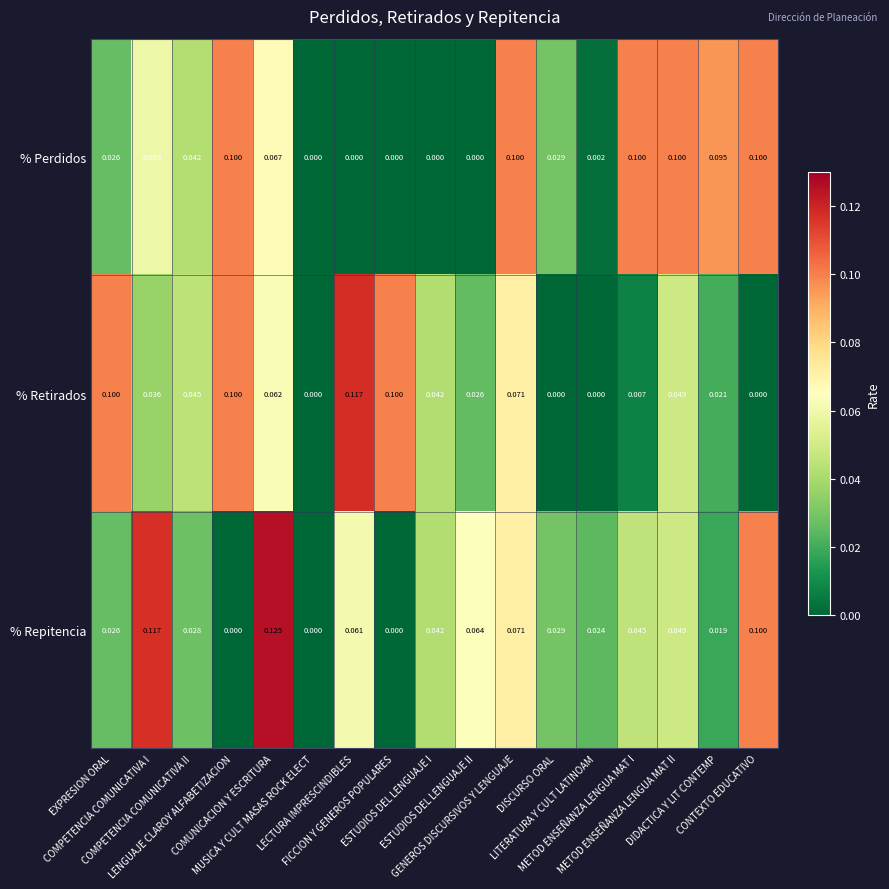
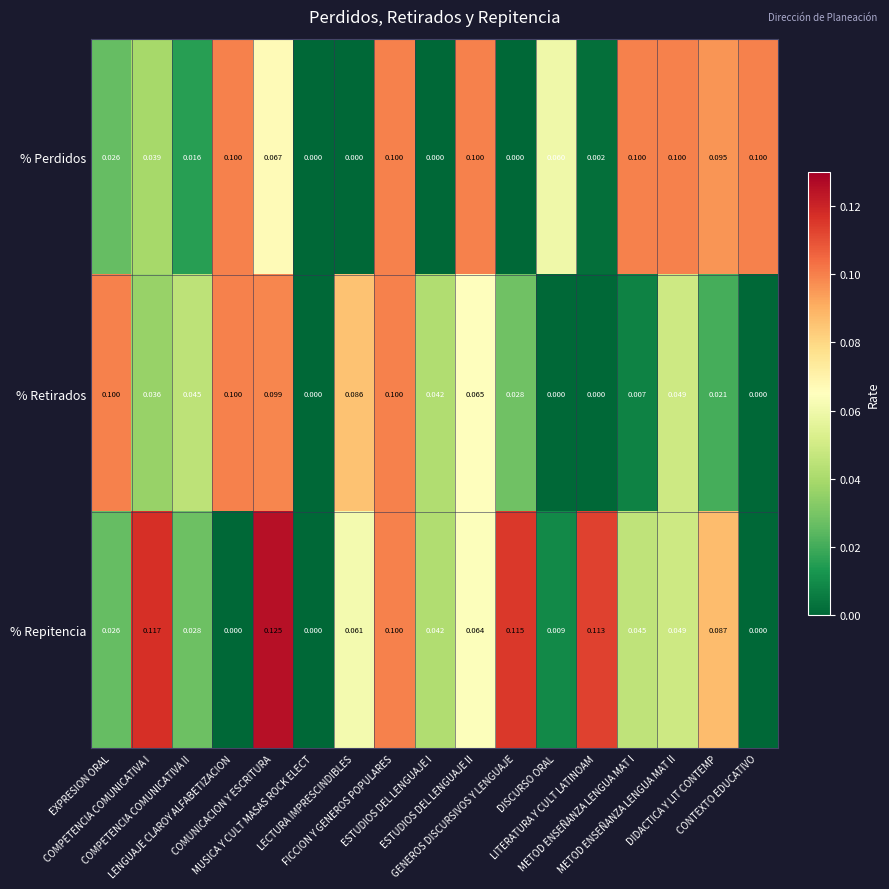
% Perdidos, COMPETENCIA COMUNICATIVA I: 0.059 -> 0.039
% Perdidos, COMPETENCIA COMUNICATIVA II: 0.042 -> 0.016
% Perdidos, FICCION Y GENEROS POPULARES: 0.000 -> 0.100
% Perdidos, ESTUDIOS DEL LENGUAJE II: 0.000 -> 0.100
% Perdidos, GENEROS DISCURSIVOS Y LENGUAJE: 0.100 -> 0.000
% Perdidos, DISCURSO ORAL: 0.029 -> 0.060
% Retirados, COMUNICACION Y ESCRITURA: 0.062 -> 0.099
% Retirados, LECTURA IMPRESCINDIBLES: 0.117 -> 0.086
% Retirados, ESTUDIOS DEL LENGUAJE II: 0.026 -> 0.065
% Retirados, GENEROS DISCURSIVOS Y LENGUAJE: 0.071 -> 0.028
% Repitencia, FICCION Y GENEROS POPULARES: 0.000 -> 0.100
% Repitencia, GENEROS DISCURSIVOS Y LENGUAJE: 0.071 -> 0.115
% Repitencia, DISCURSO ORAL: 0.029 -> 0.009
% Repitencia, LITERATURA Y CULT LATINOAM: 0.024 -> 0.113
% Repitencia, DIDACTICA Y LIT CONTEMP: 0.019 -> 0.087
% Repitencia, CONTEXTO EDUCATIVO: 0.100 -> 0.000
